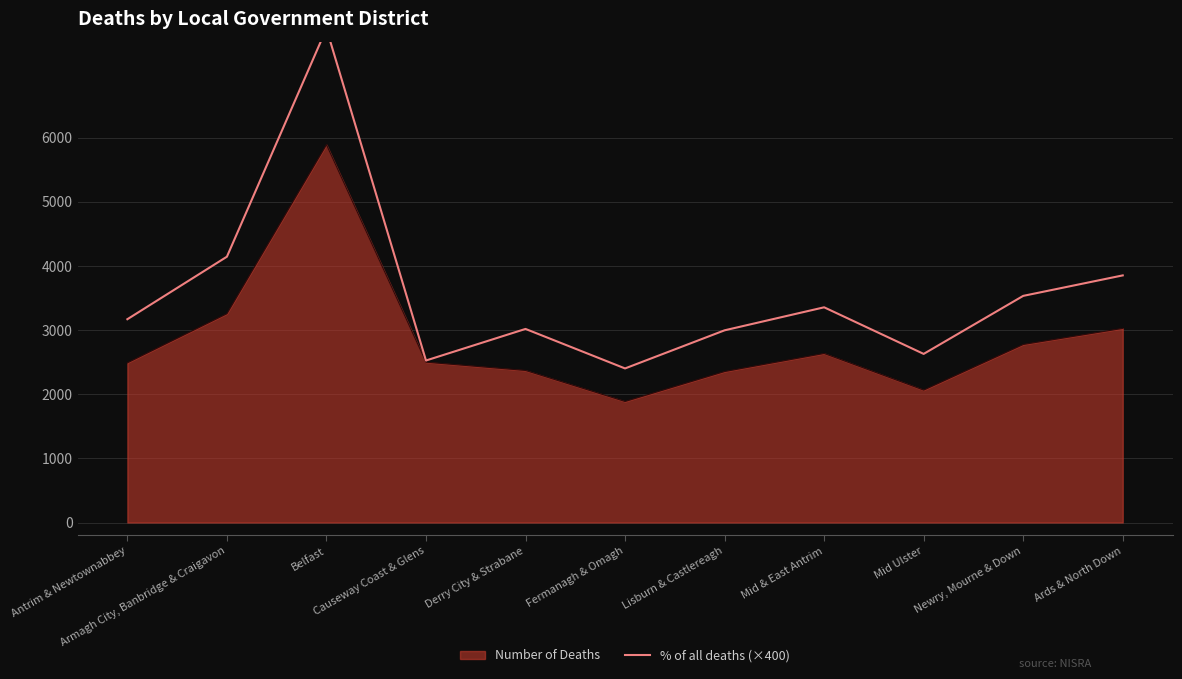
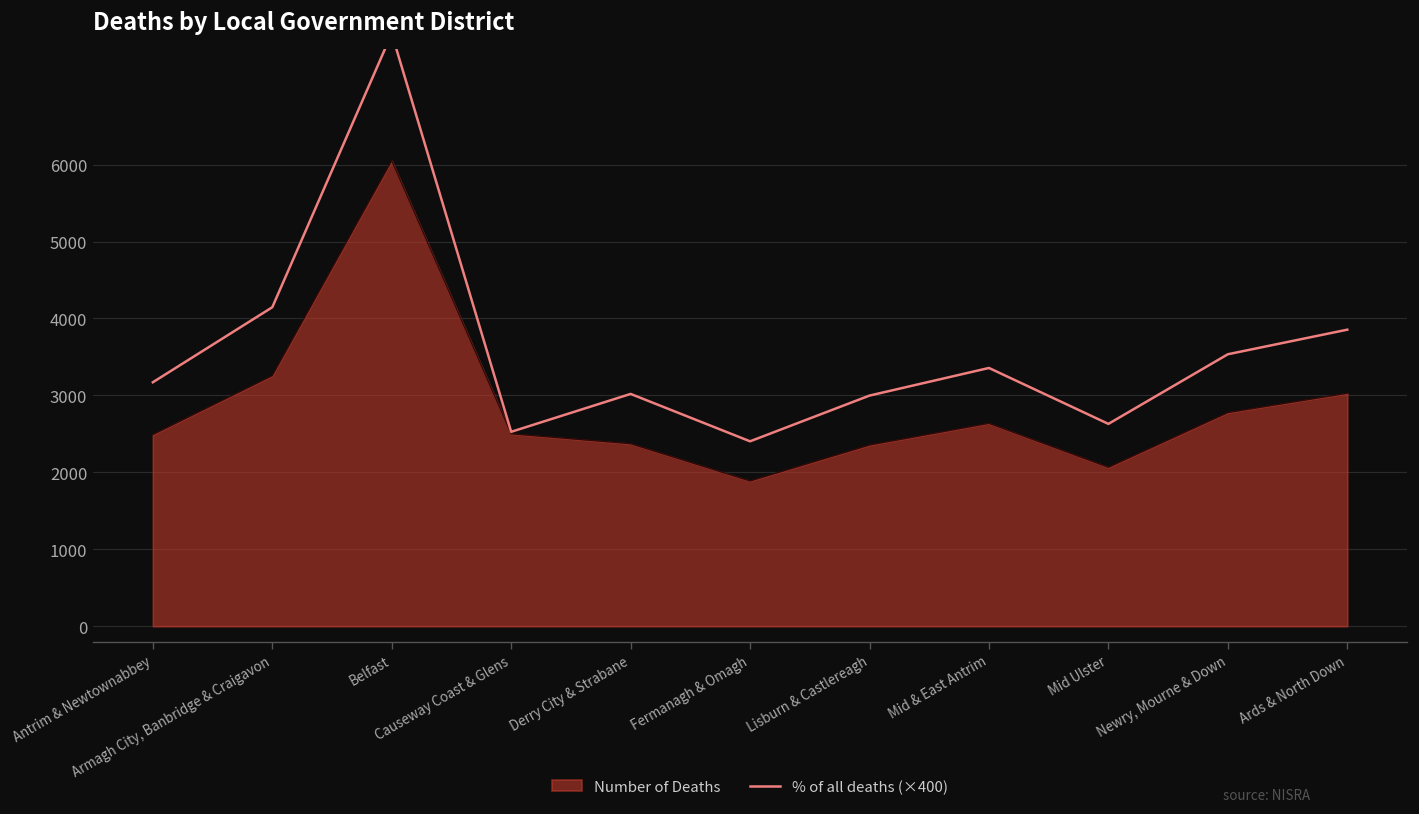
Number of Deaths, Belfast: 5900 -> 6100
